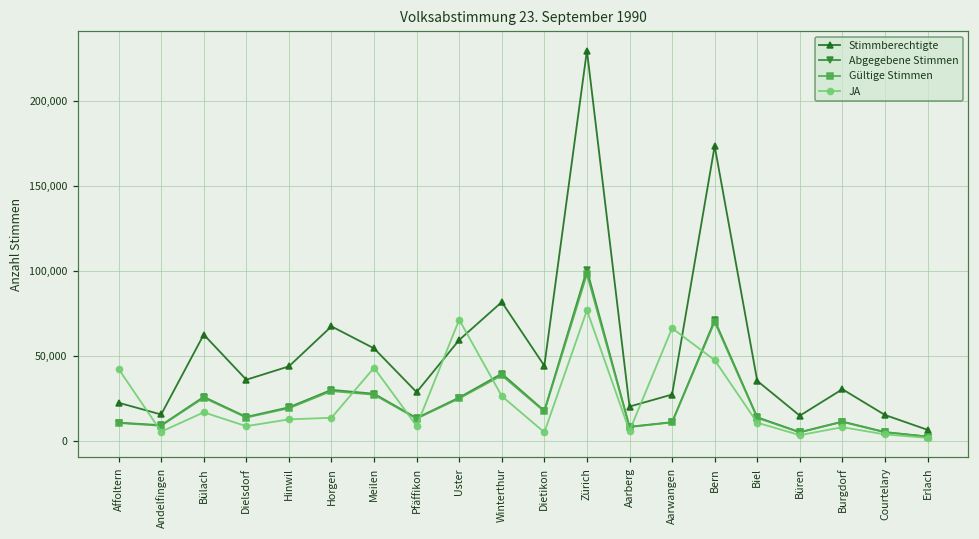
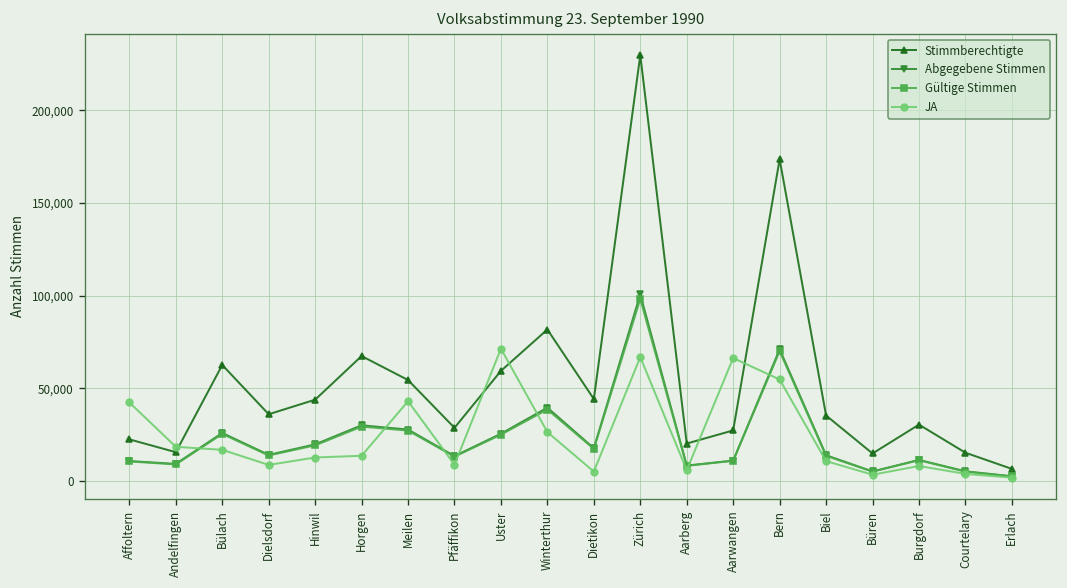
JA, Andelfingen: 5,000 -> 18,000
JA, Zürich: 77,000 -> 67,000
JA, Bern: 48,000 -> 55,000
